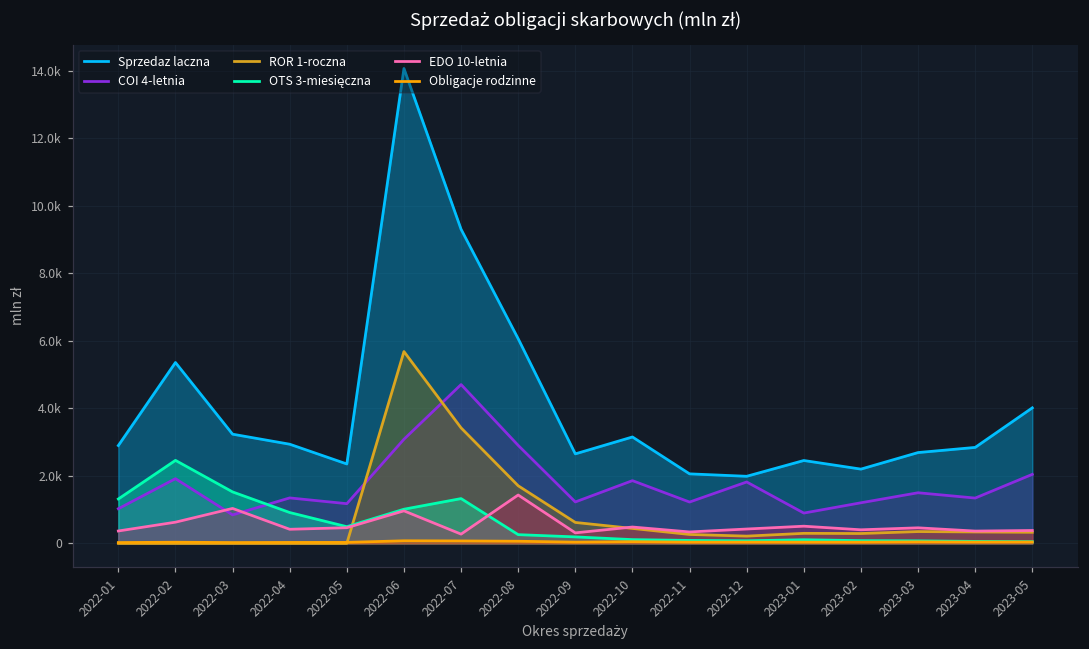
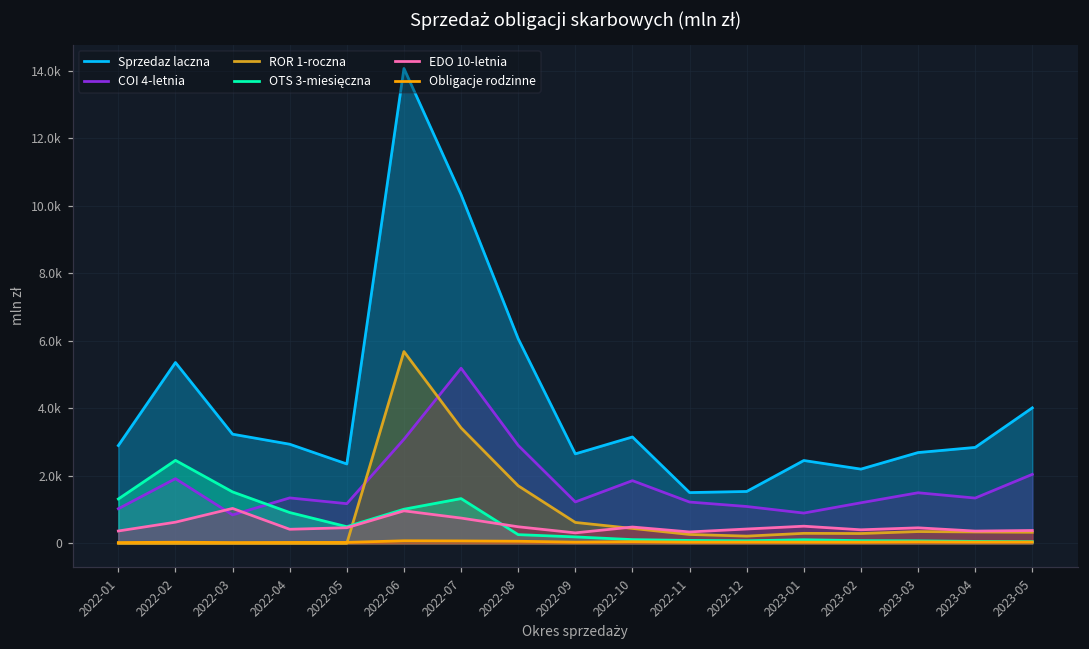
Sprzedaz laczna, 2022-07: 9300 -> 10300
COI 4-letnia, 2022-07: 4700 -> 5200
EDO 10-letnia, 2022-07: 300 -> 800
EDO 10-letnia, 2022-08: 1400 -> 500
Sprzedaz laczna, 2022-11: 2100 -> 1500
Sprzedaz laczna, 2022-12: 2000 -> 1500
COI 4-letnia, 2022-12: 1800 -> 1100
